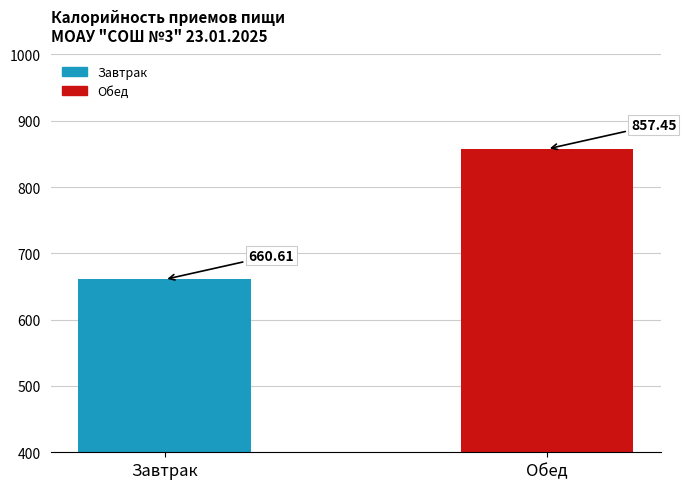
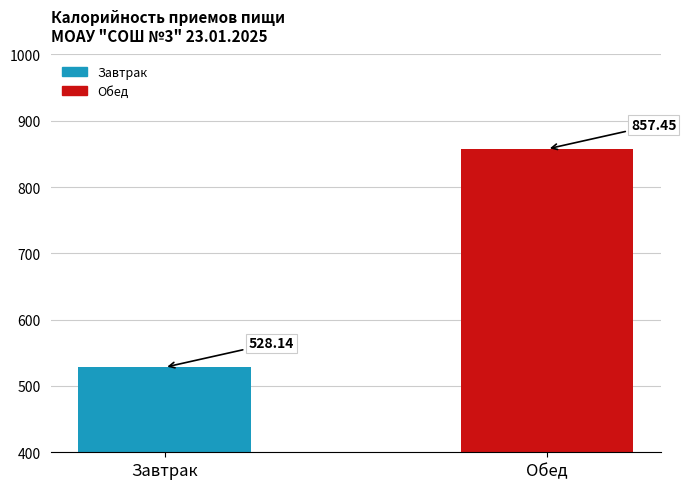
Завтрак: 660.61 -> 528.14
